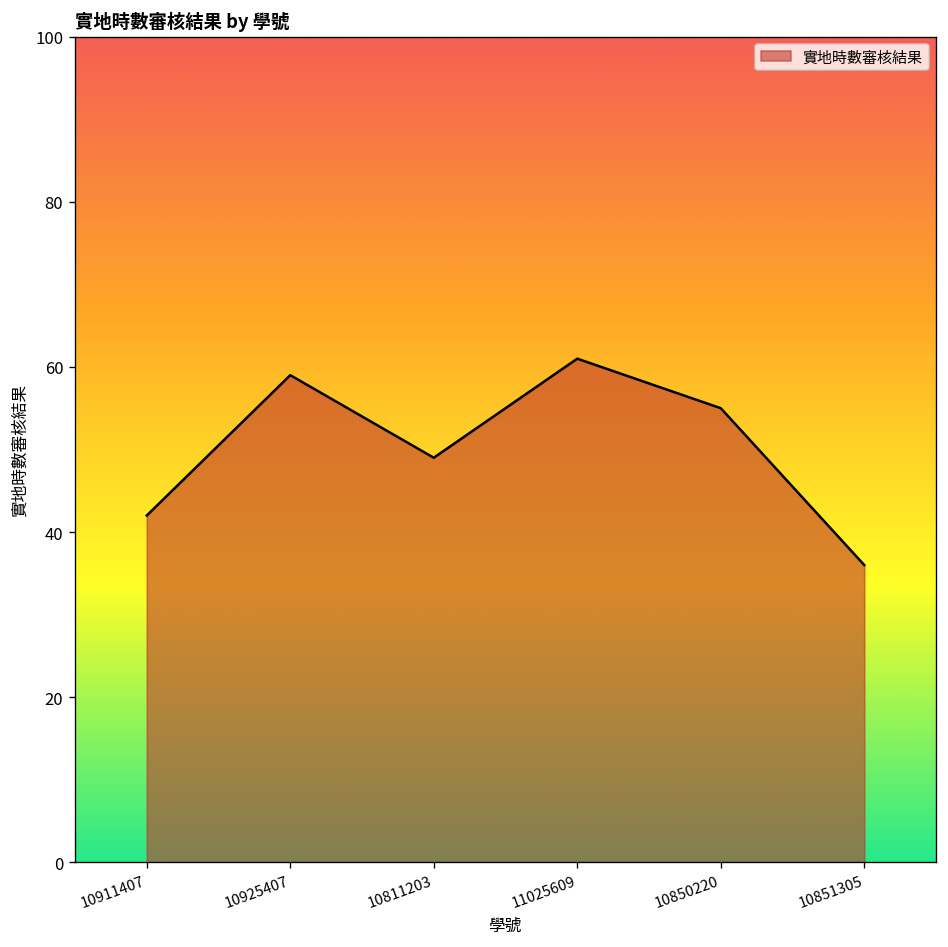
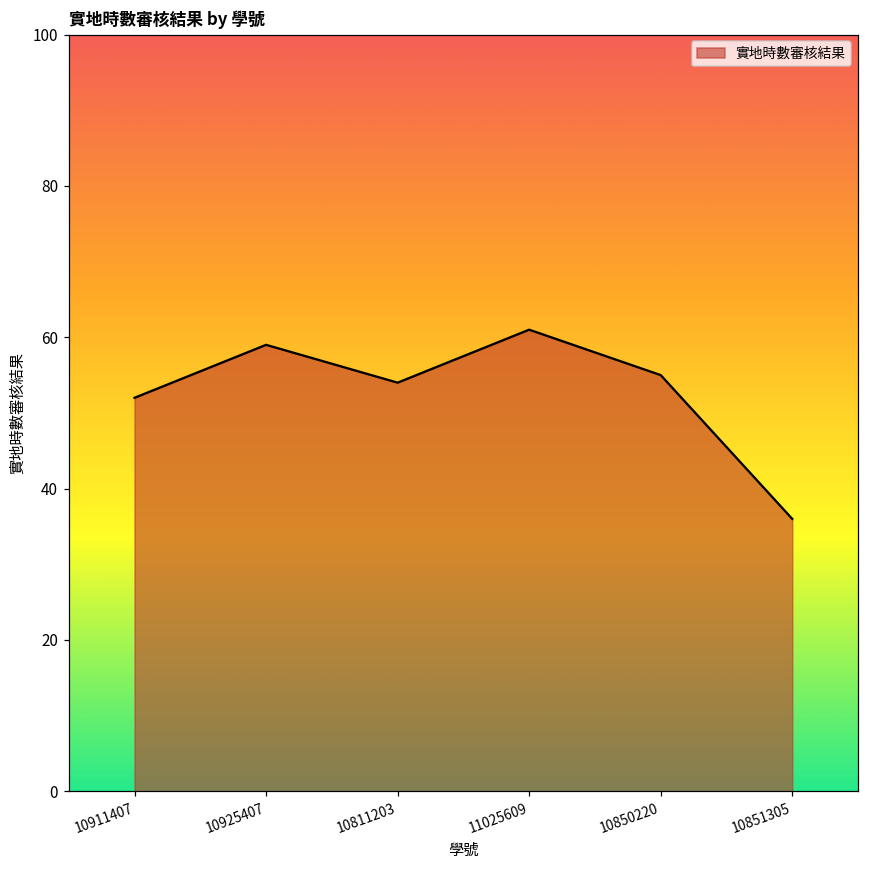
10911407: 42 -> 52
10811203: 49 -> 54
